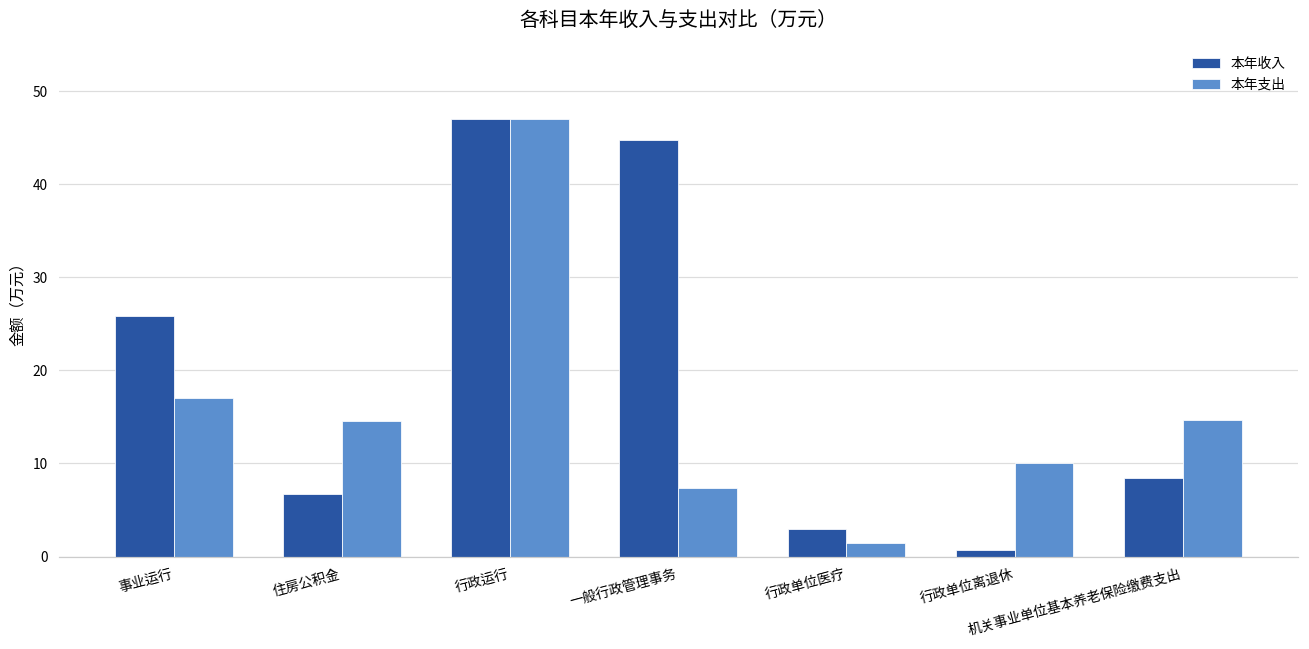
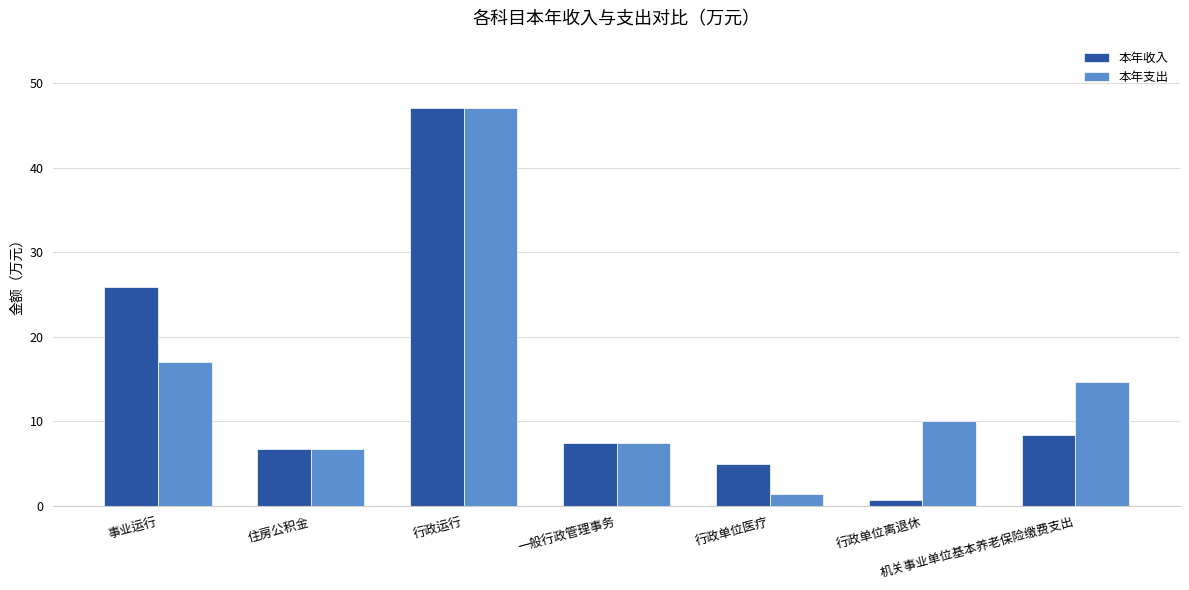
本年支出, 住房公积金: 15 -> 7
本年收入, 一般行政管理事务: 45 -> 7
本年收入, 行政单位医疗: 3 -> 5
